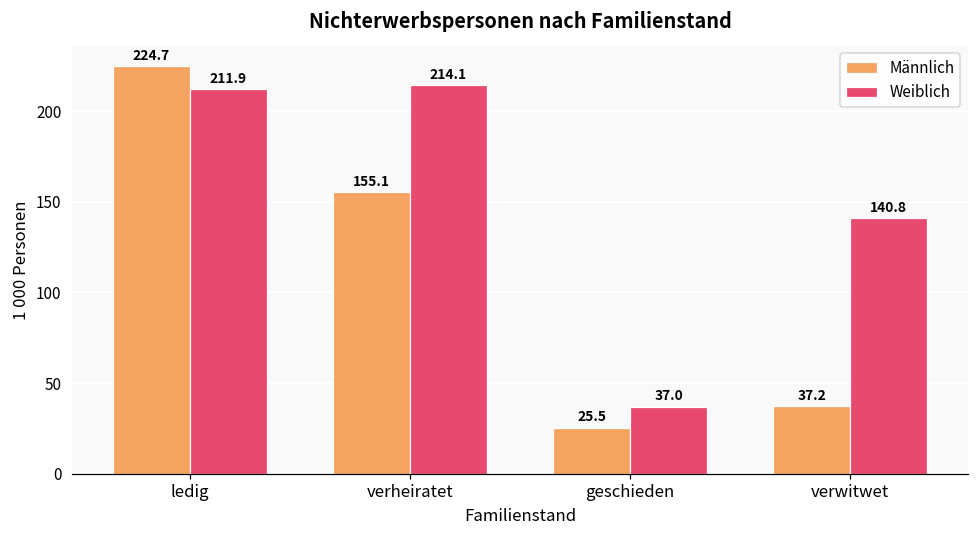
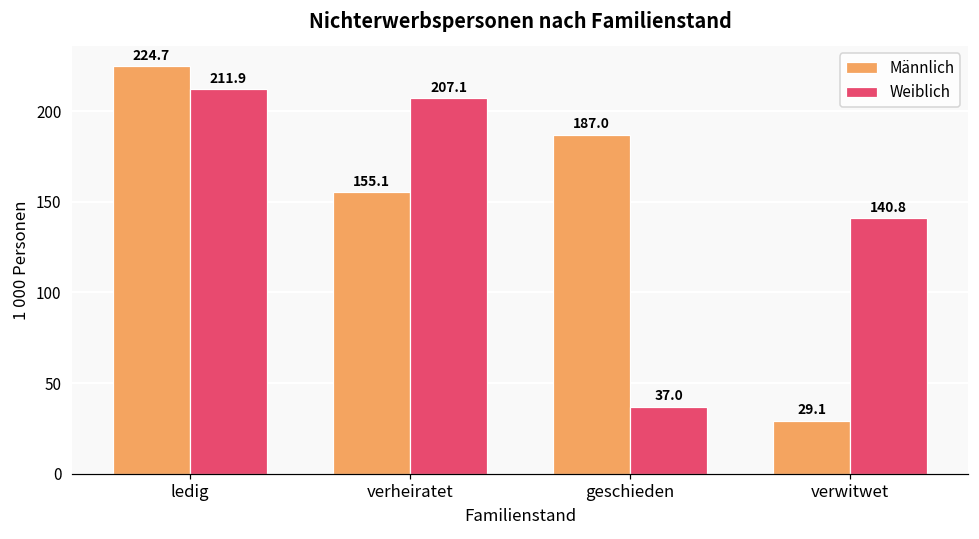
Weiblich, verheiratet: 214.1 -> 207.1
Männlich, geschieden: 25.5 -> 187.0
Männlich, verwitwet: 37.2 -> 29.1
